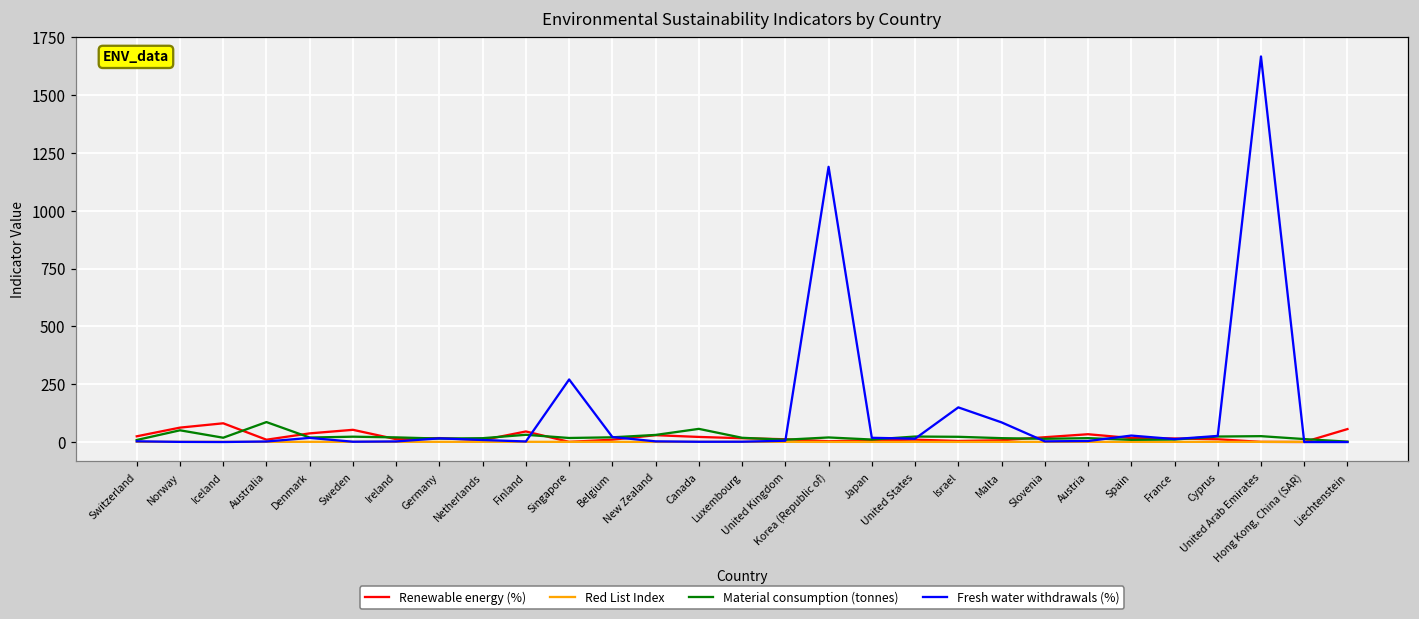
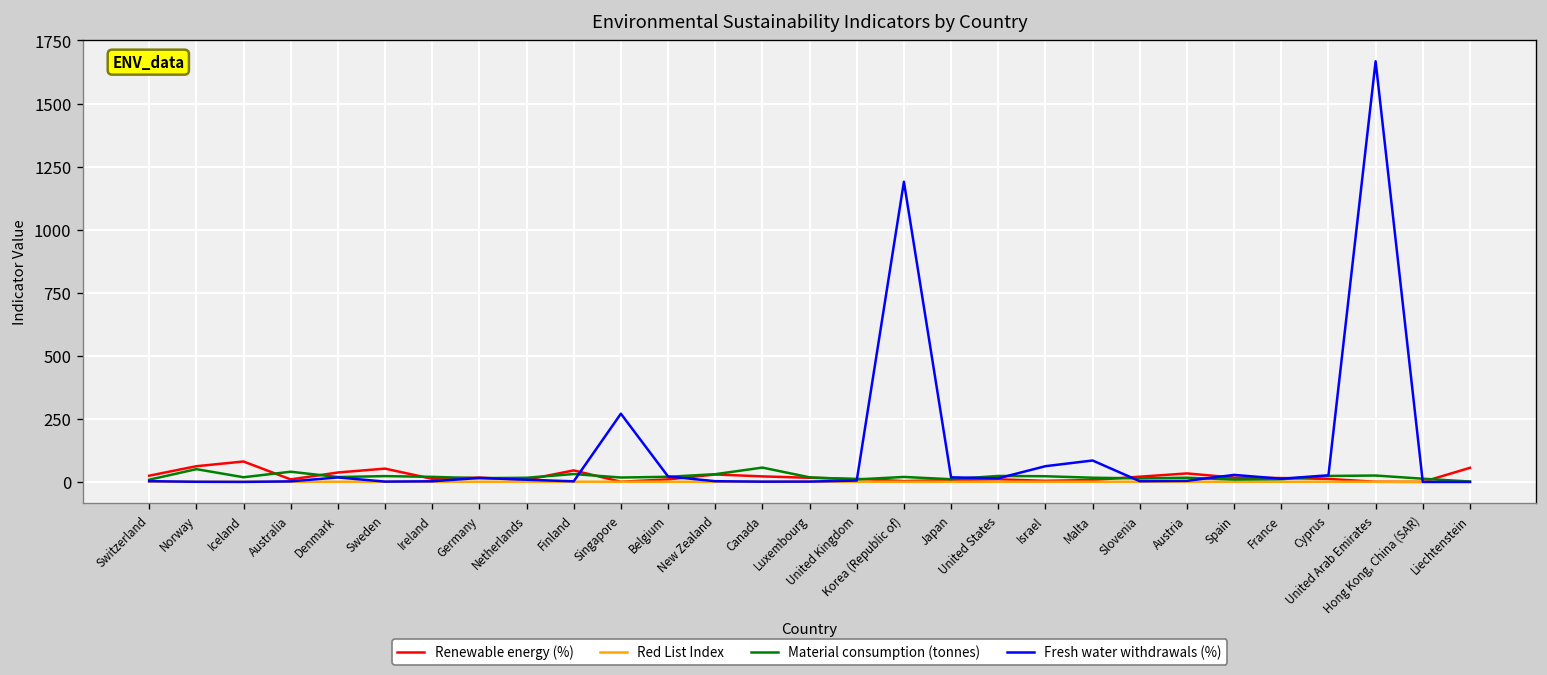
Material consumption (tonnes), Australia: 90 -> 40
Fresh water withdrawals (%), Israel: 150 -> 60
